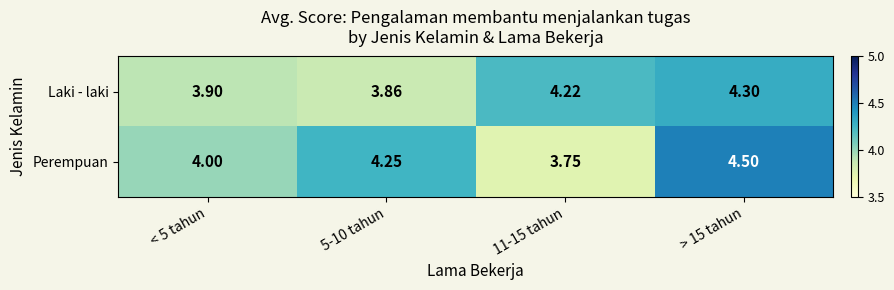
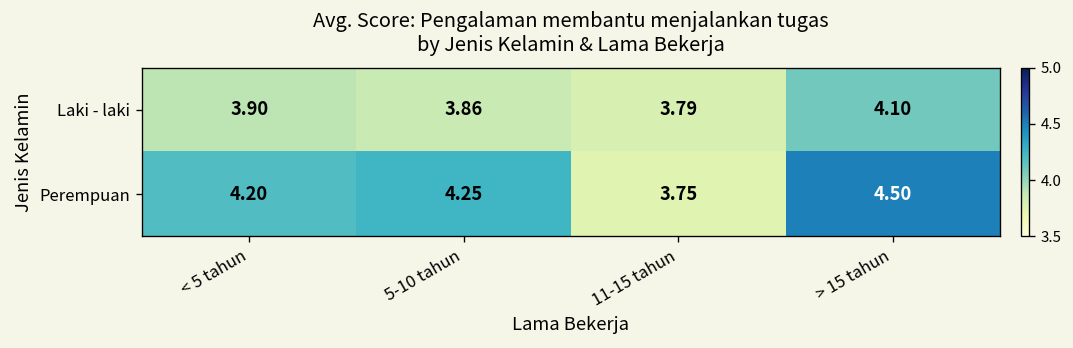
Laki - laki, 11-15 tahun: 4.22 -> 3.79
Laki - laki, > 15 tahun: 4.30 -> 4.10
Perempuan, < 5 tahun: 4.00 -> 4.20
